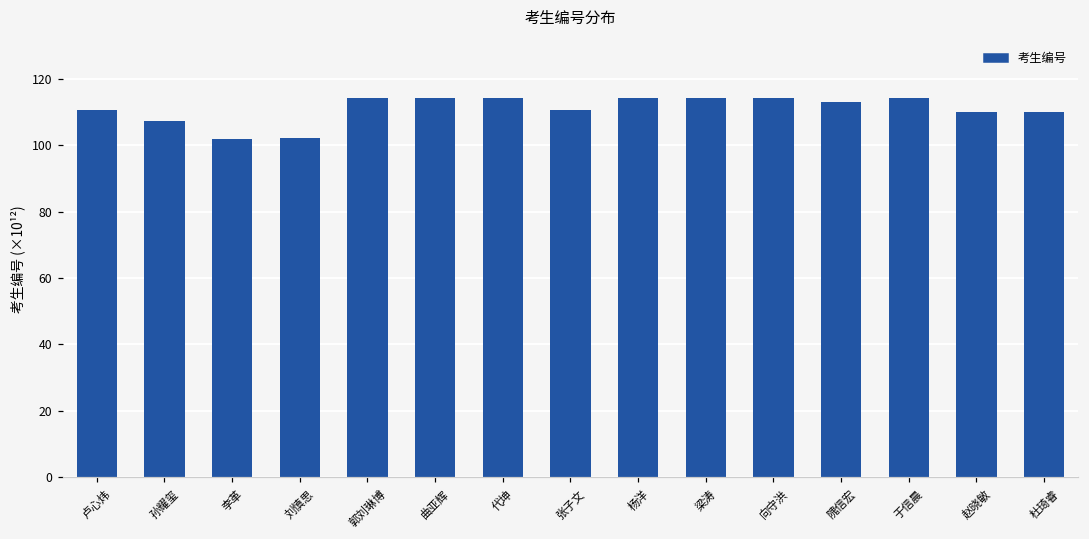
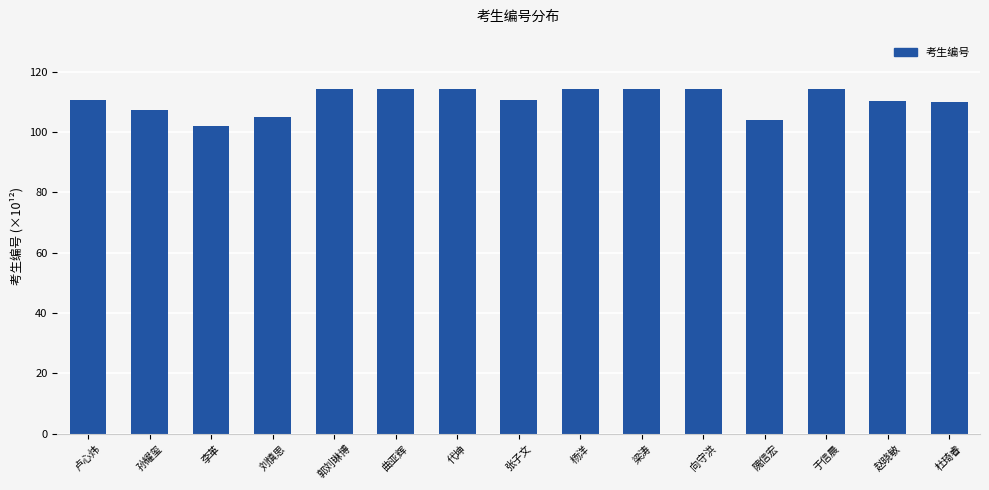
刘慎思: 102 -> 105
隗信宏: 113 -> 104
